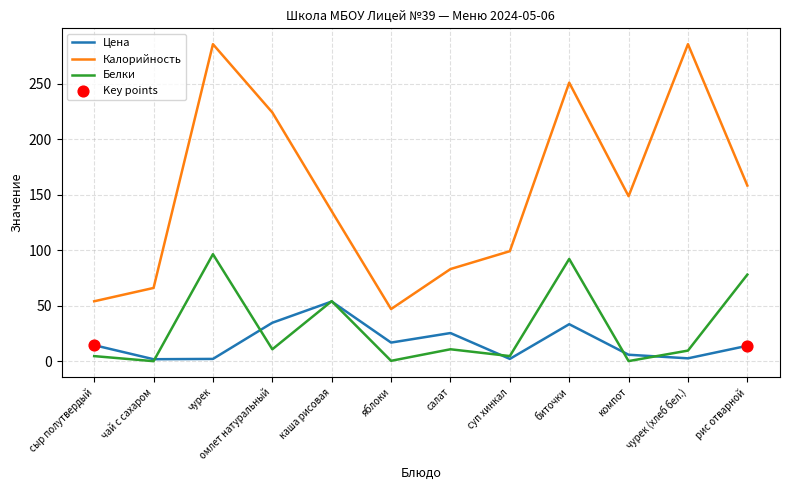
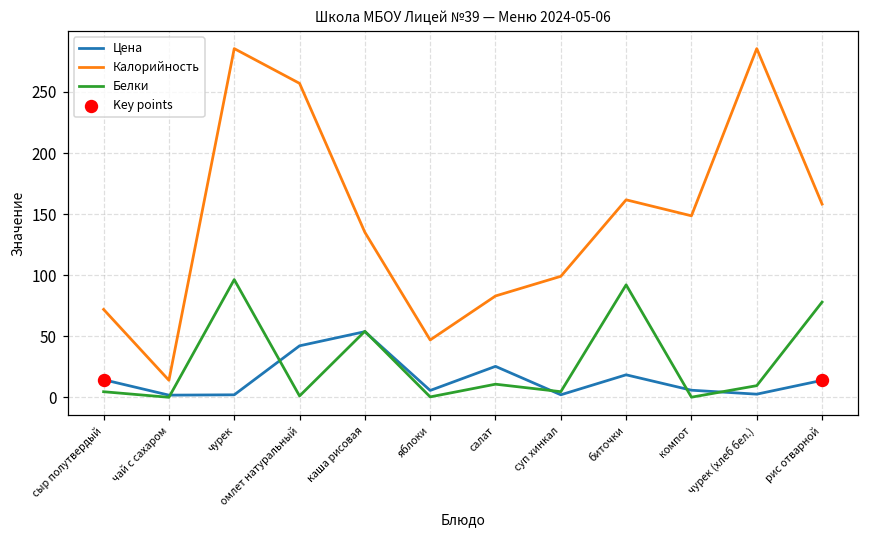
Калорийность, сыр полутвердый: 54 -> 72
Калорийность, чай с сахаром: 66 -> 14
Цена, омлет натуральный: 35 -> 42
Калорийность, омлет натуральный: 224 -> 257
Белки, омлет натуральный: 11 -> 1
Цена, яблоки: 17 -> 6
Цена, биточки: 33 -> 18
Калорийность, биточки: 251 -> 162
